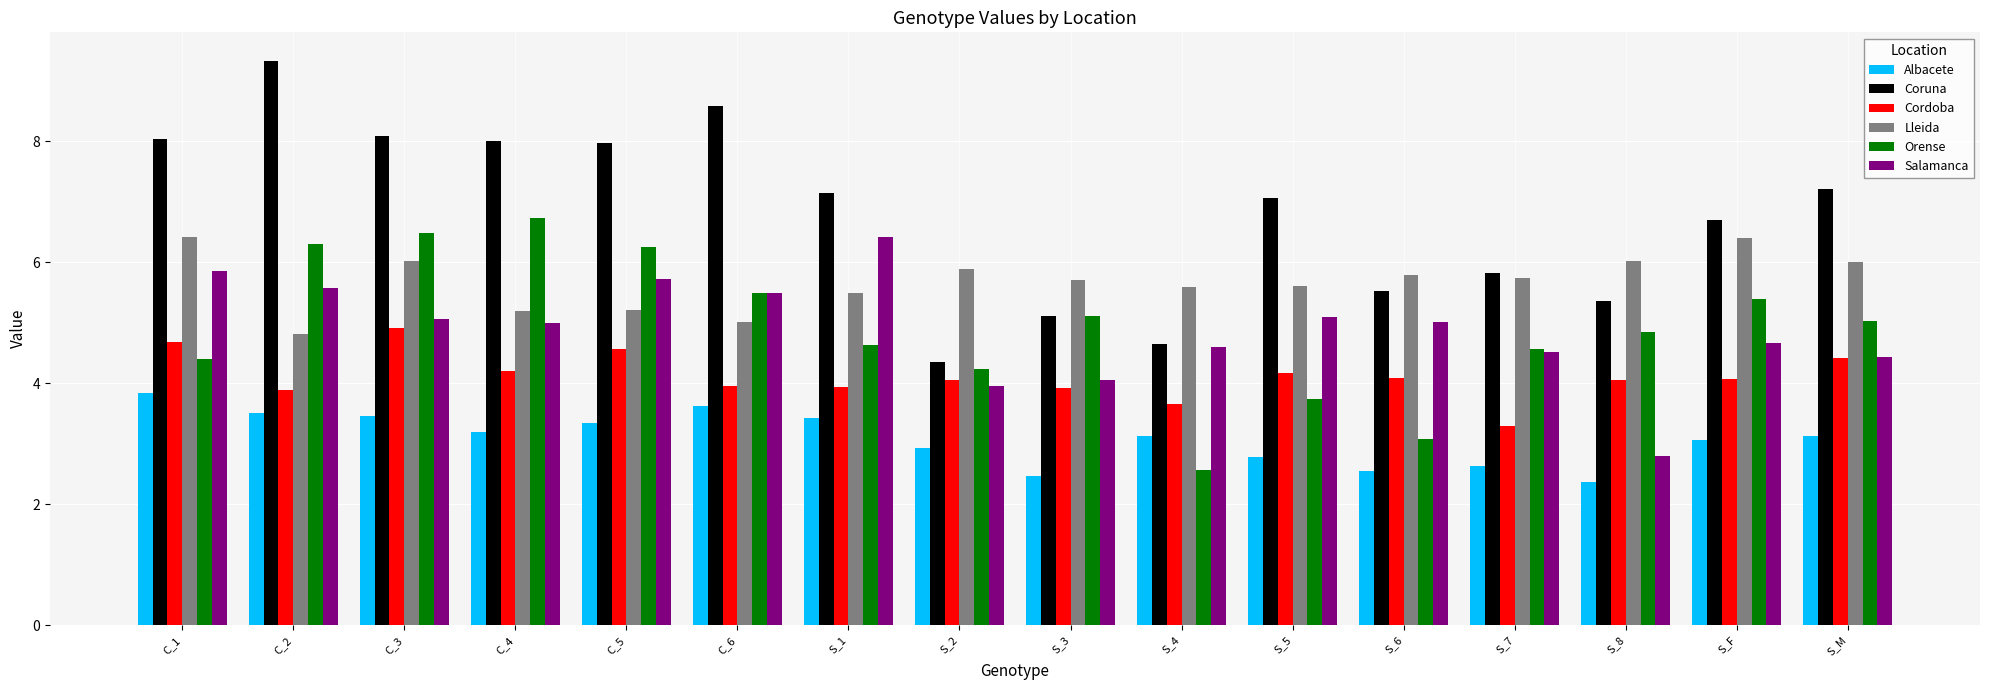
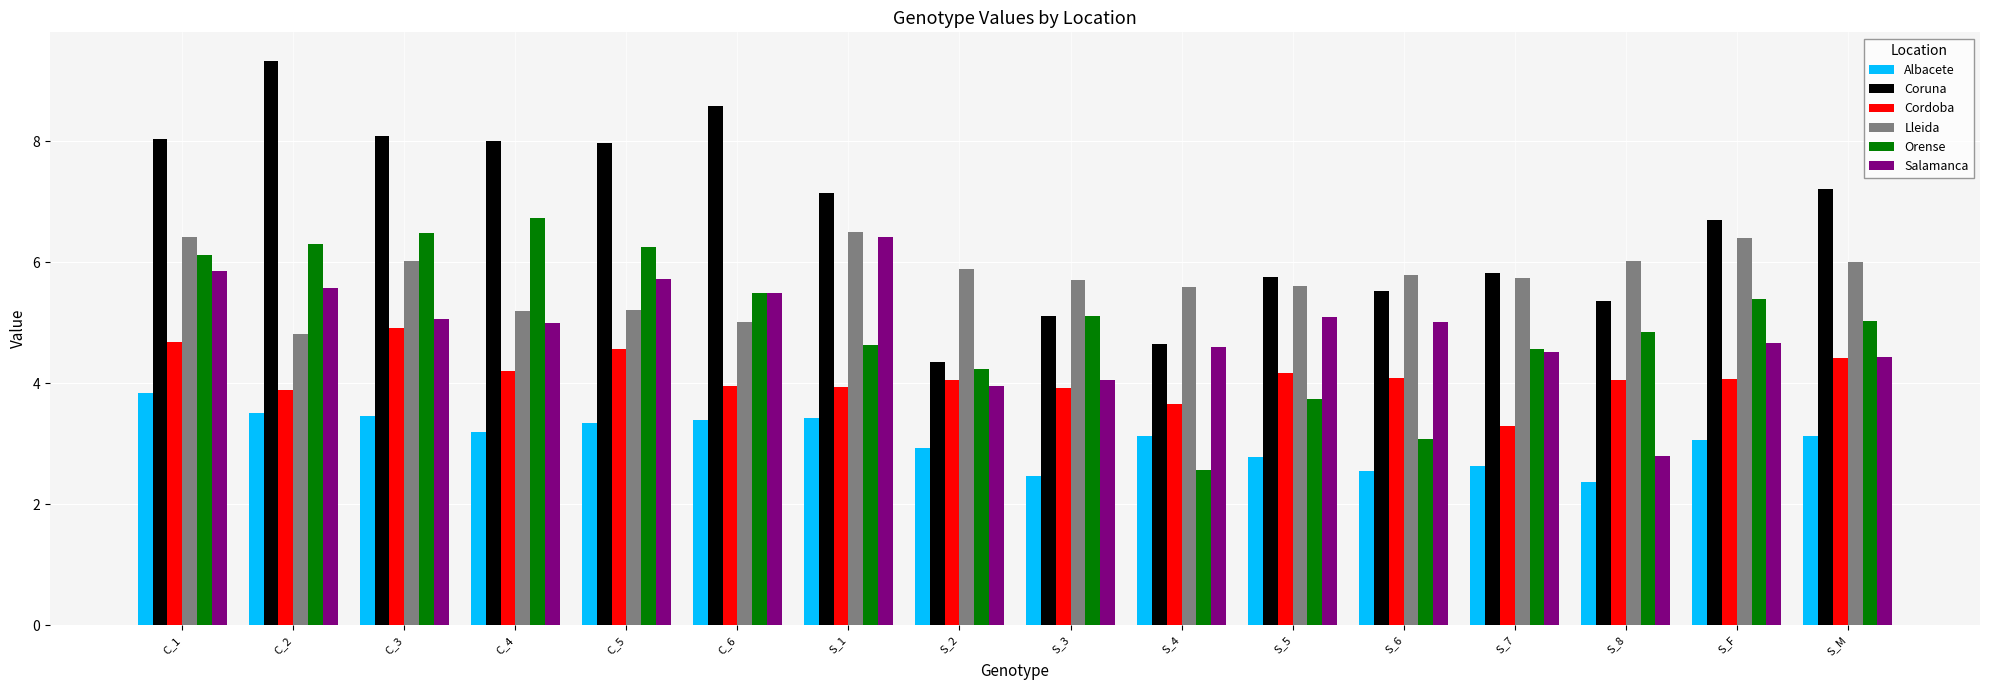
Orense, C_1: 4.4 -> 6.1
Albacete, C_6: 3.6 -> 3.4
Lleida, S_1: 5.5 -> 6.5
Coruna, S_5: 7.1 -> 5.8
